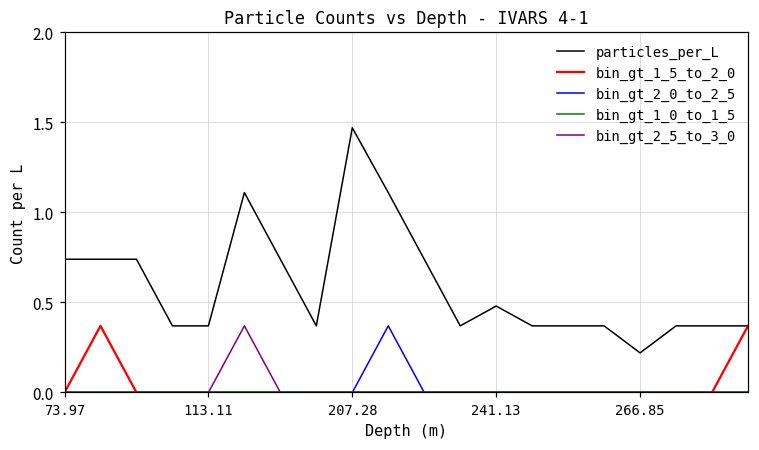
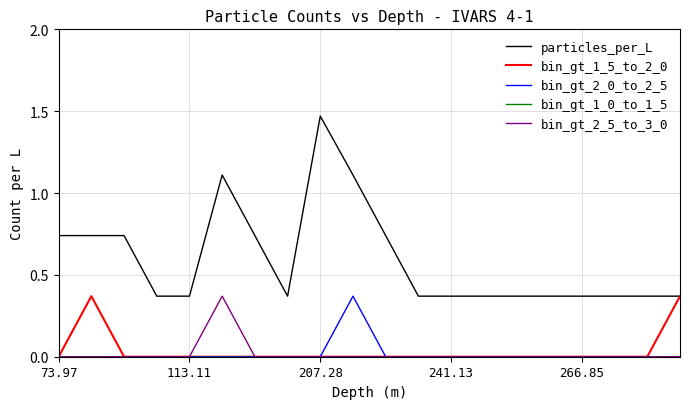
particles_per_L, 241.13: 0.48 -> 0.37
particles_per_L, 266.85: 0.22 -> 0.37
